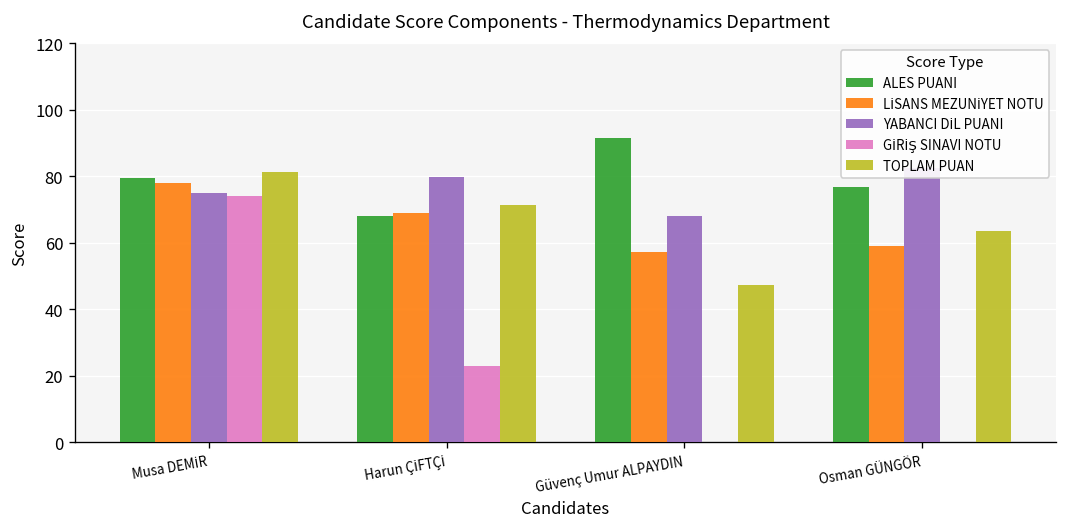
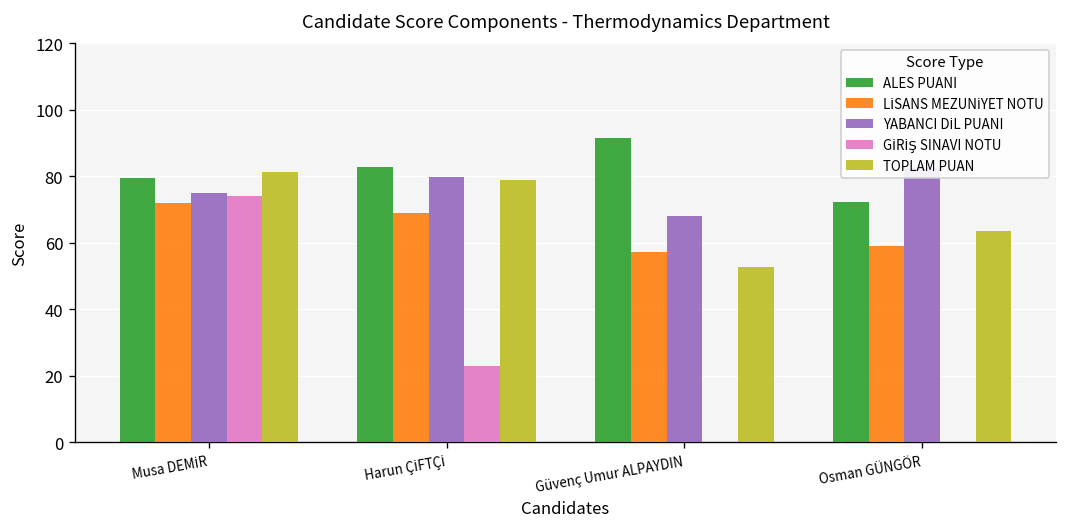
LİSANS MEZUNİYET NOTU, Musa DEMİR: 78 -> 72
ALES PUANI, Harun ÇİFTÇİ: 68 -> 83
TOPLAM PUAN, Harun ÇİFTÇİ: 71 -> 79
TOPLAM PUAN, Güvenç Umur ALPAYDIN: 47 -> 53
ALES PUANI, Osman GÜNGÖR: 77 -> 72
